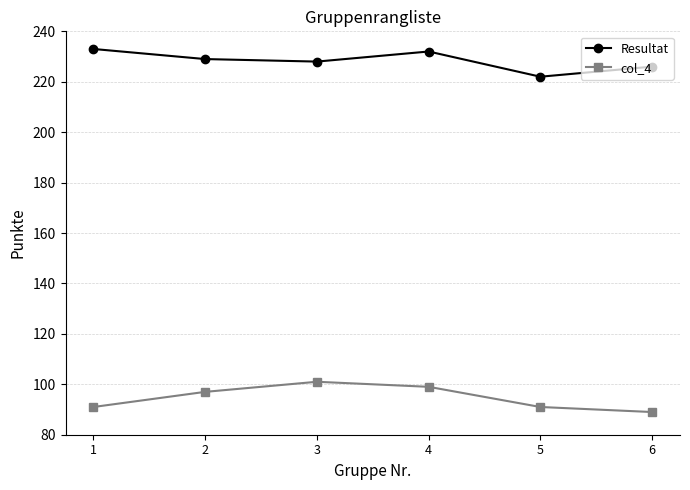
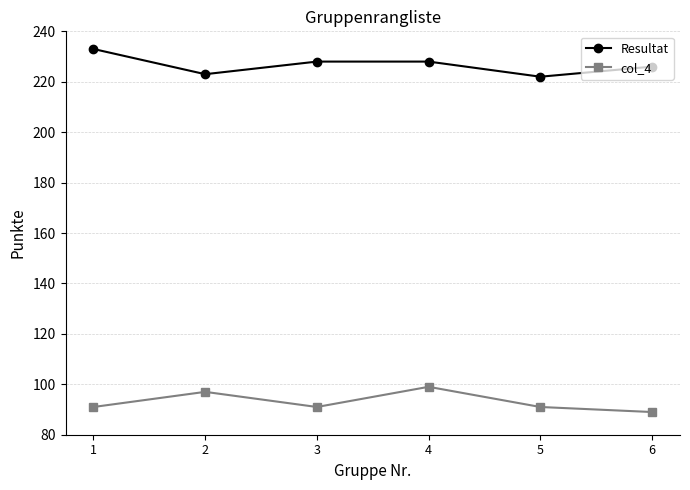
Resultat, 2: 229 -> 223
col_4, 3: 101 -> 91
Resultat, 4: 232 -> 228
